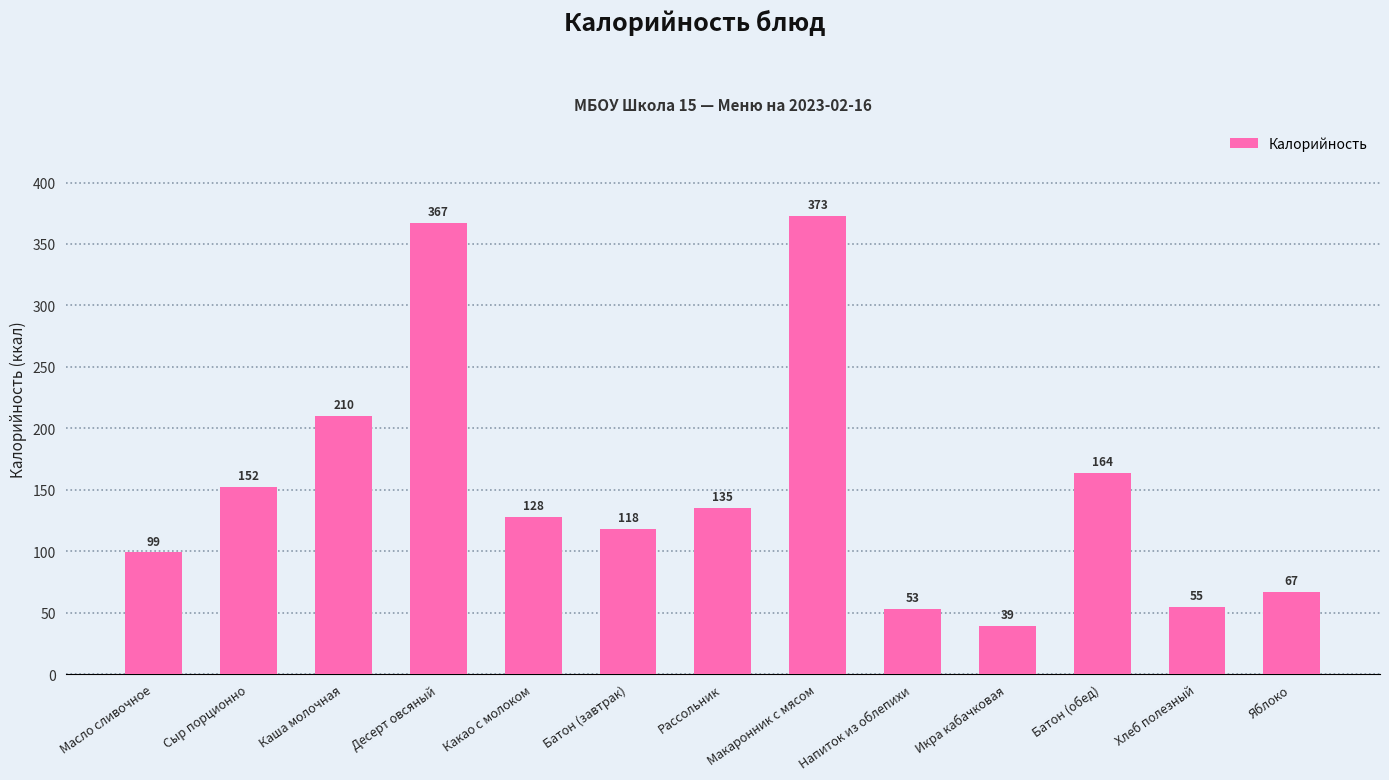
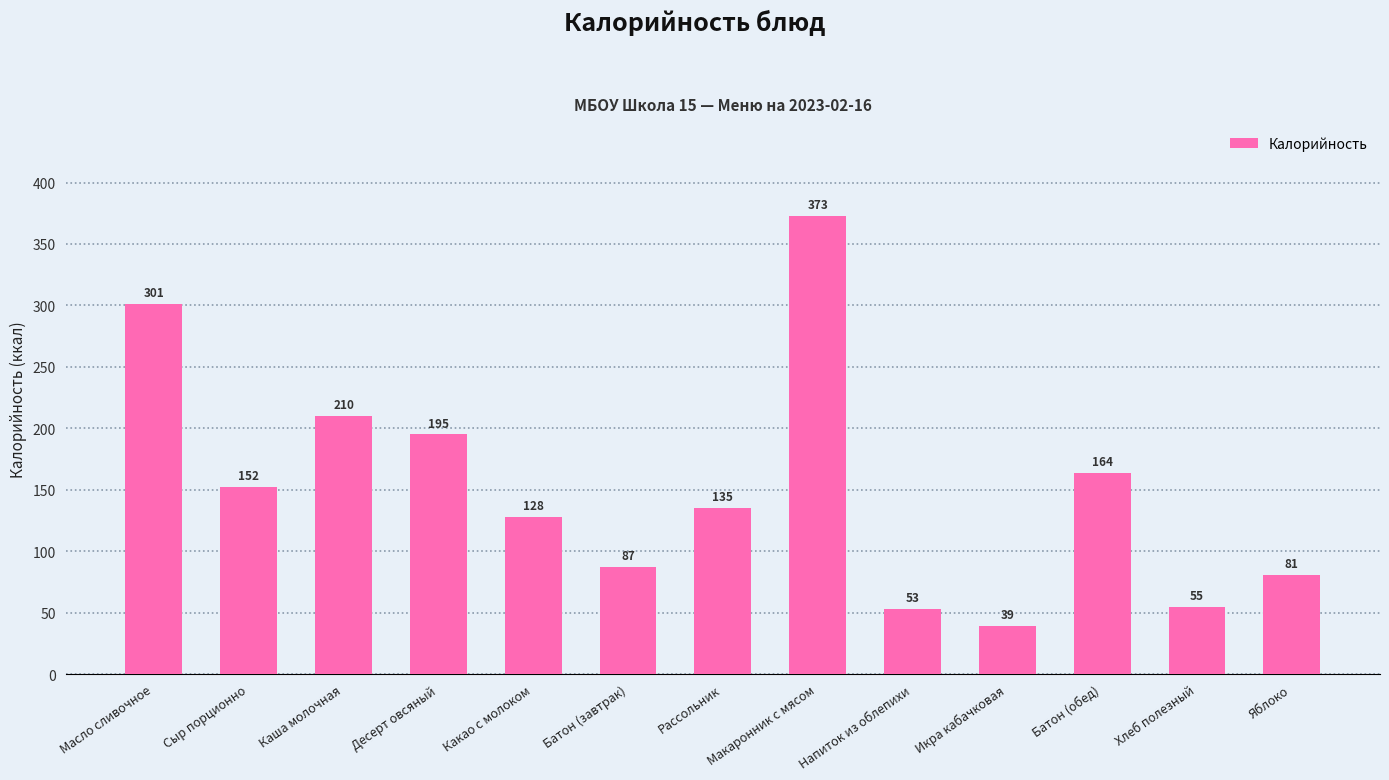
Масло сливочное: 99 -> 301
Десерт овсяный: 367 -> 195
Батон (завтрак): 118 -> 87
Яблоко: 67 -> 81
